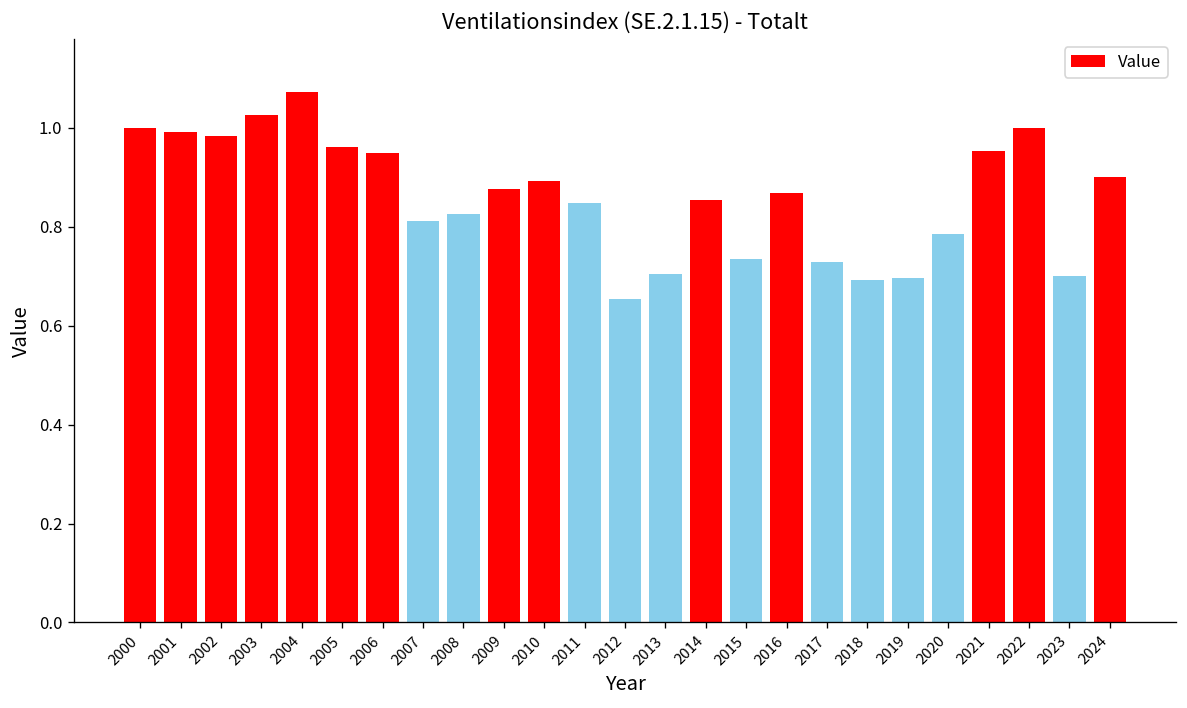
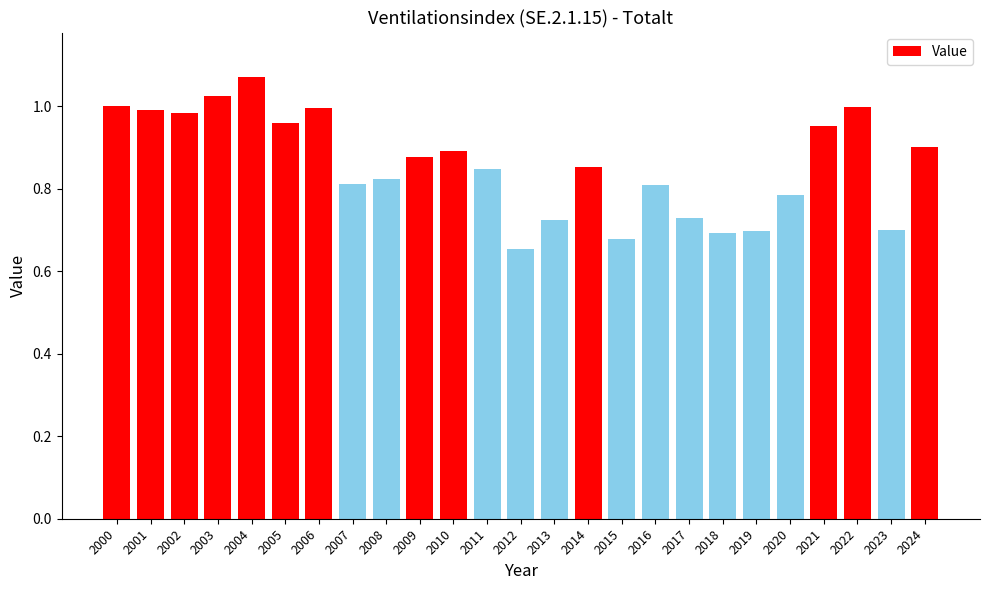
2006: 0.95 -> 1.00
2013: 0.70 -> 0.72
2015: 0.73 -> 0.68
2016: 0.87 -> 0.81
